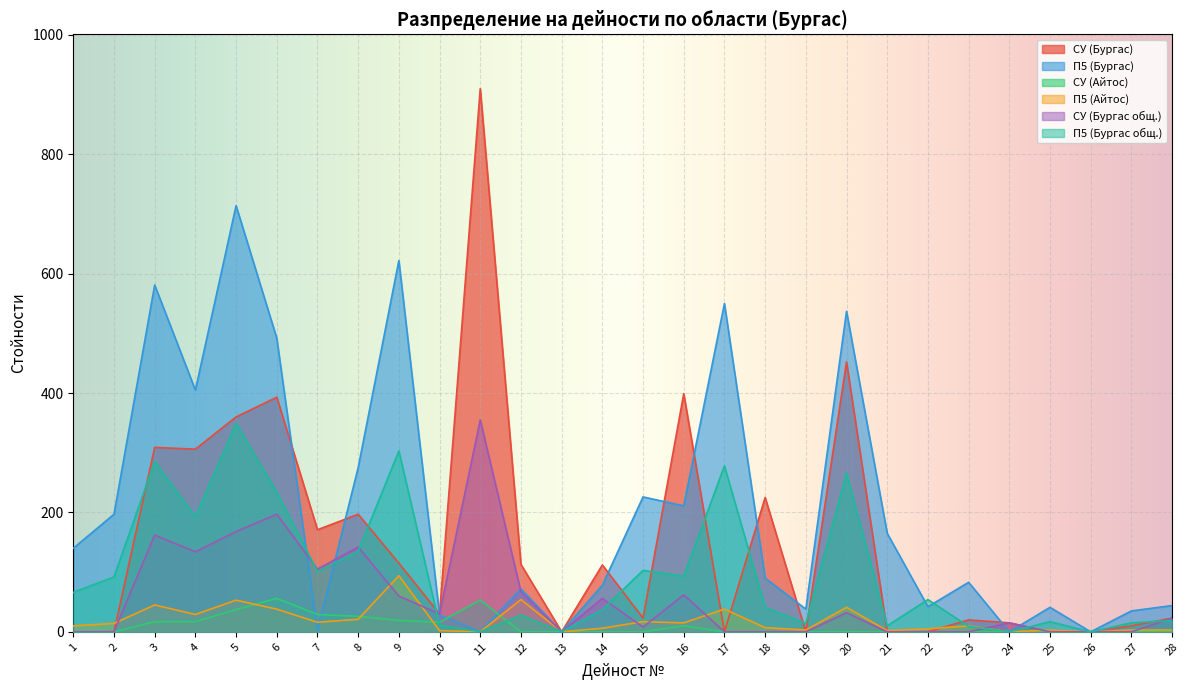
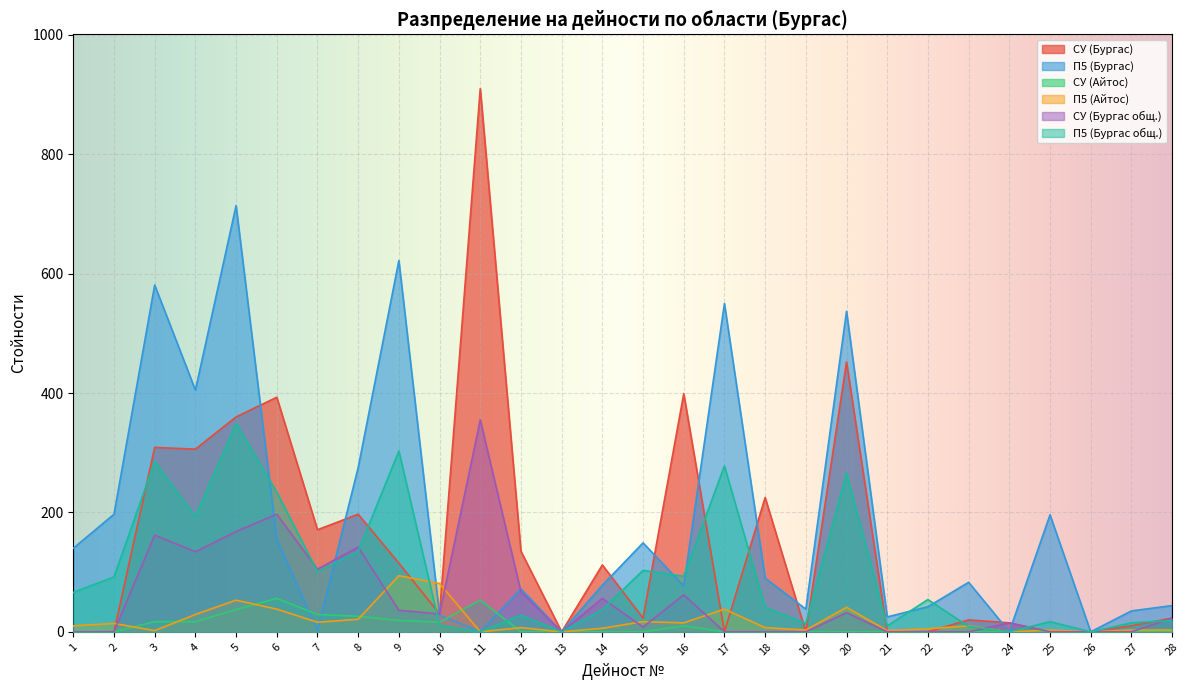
П5 (Айтос), 3: 50 -> 0
П5 (Бургас), 6: 490 -> 160
СУ (Бургас общ.), 9: 60 -> 40
П5 (Айтос), 10: 0 -> 80
СУ (Бургас), 12: 110 -> 140
П5 (Айтос), 12: 50 -> 10
П5 (Бургас), 15: 230 -> 150
П5 (Бургас), 16: 210 -> 80
П5 (Бургас), 21: 170 -> 30
П5 (Бургас), 25: 40 -> 200
